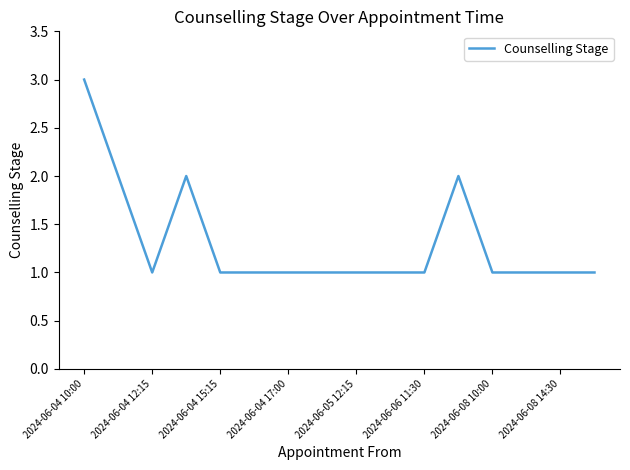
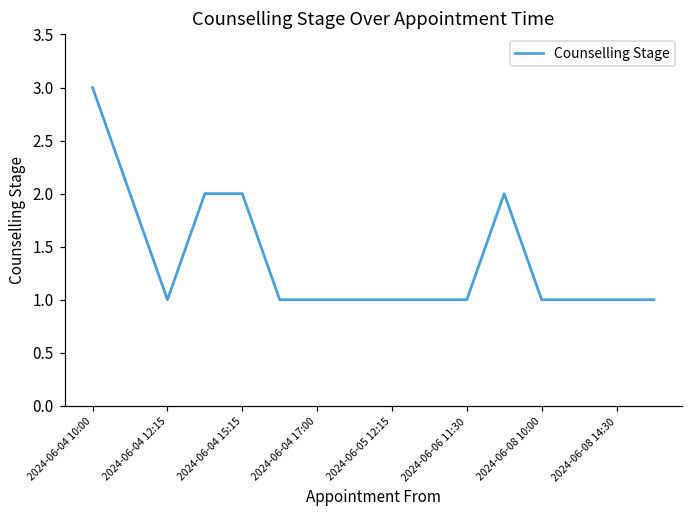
2024-06-04 15:15: 1 -> 2
